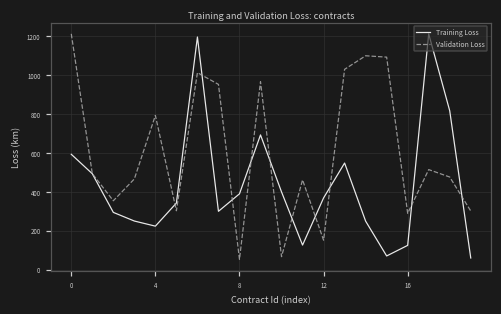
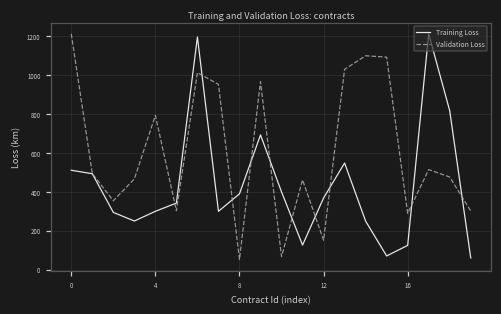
Training Loss, 0: 590 -> 510
Training Loss, 4: 220 -> 300
